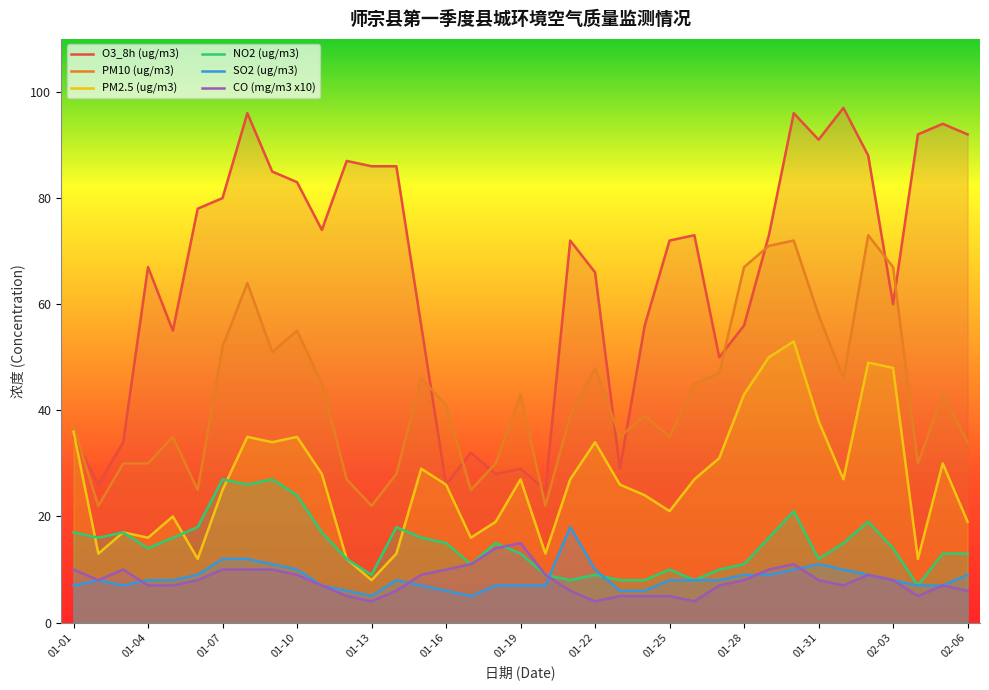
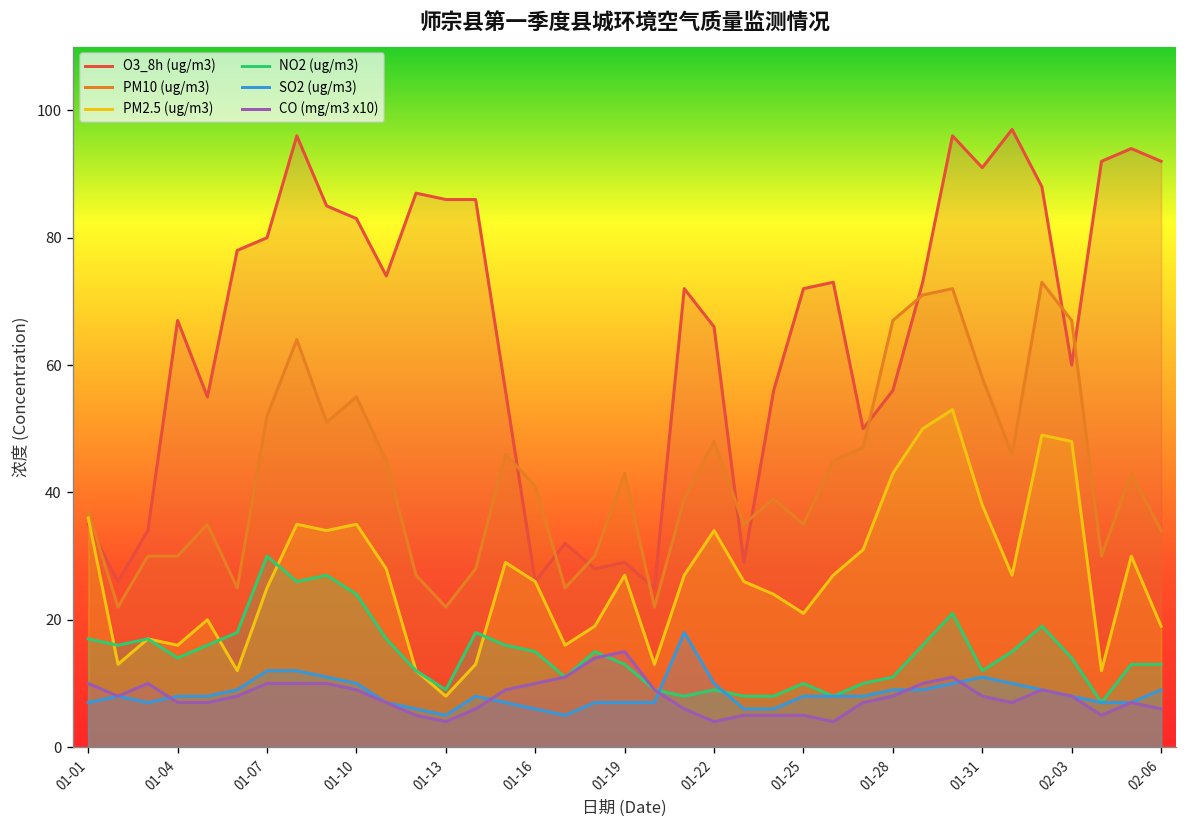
NO2 (ug/m3), 01-07: 27 -> 30
